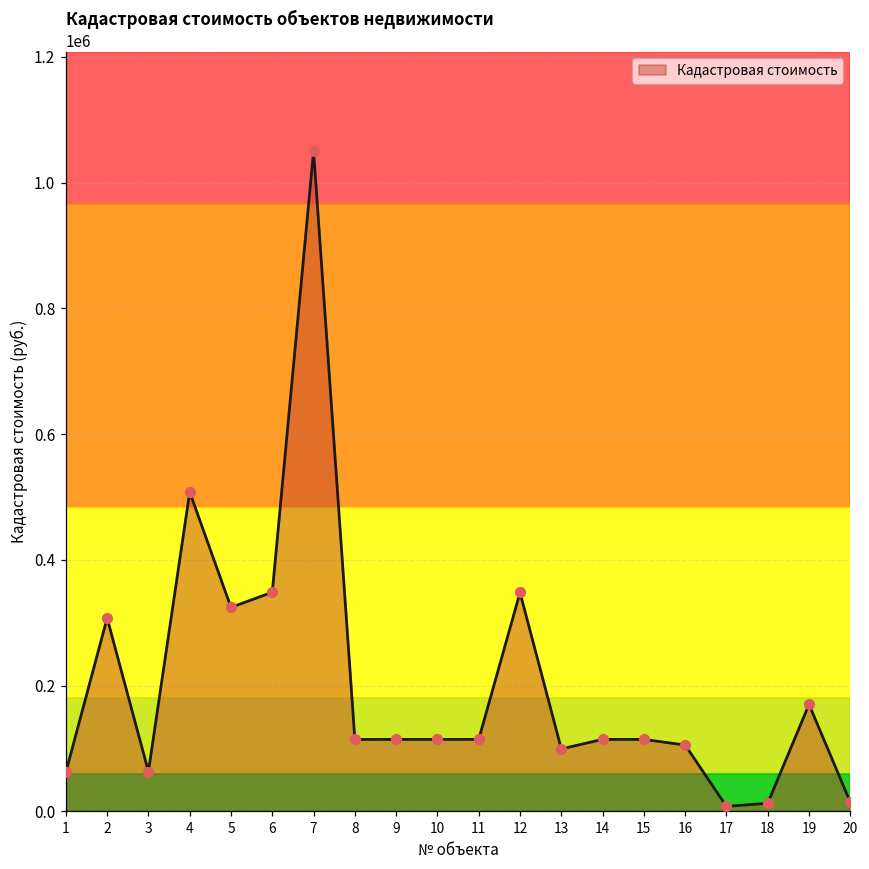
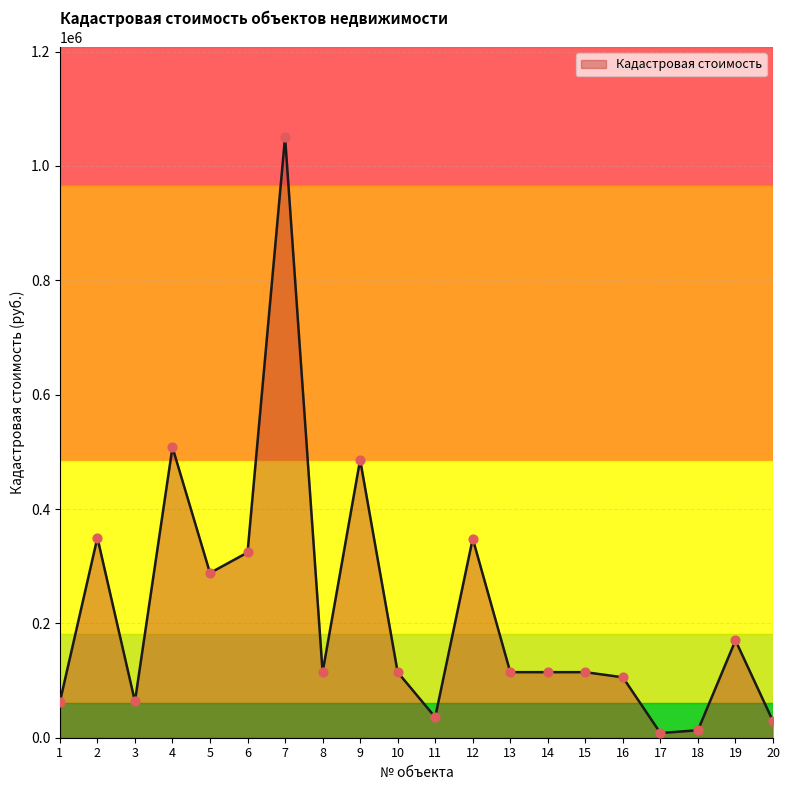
2: 310000 -> 350000
5: 320000 -> 290000
6: 350000 -> 320000
9: 110000 -> 490000
11: 110000 -> 40000
13: 100000 -> 110000
20: 10000 -> 30000
